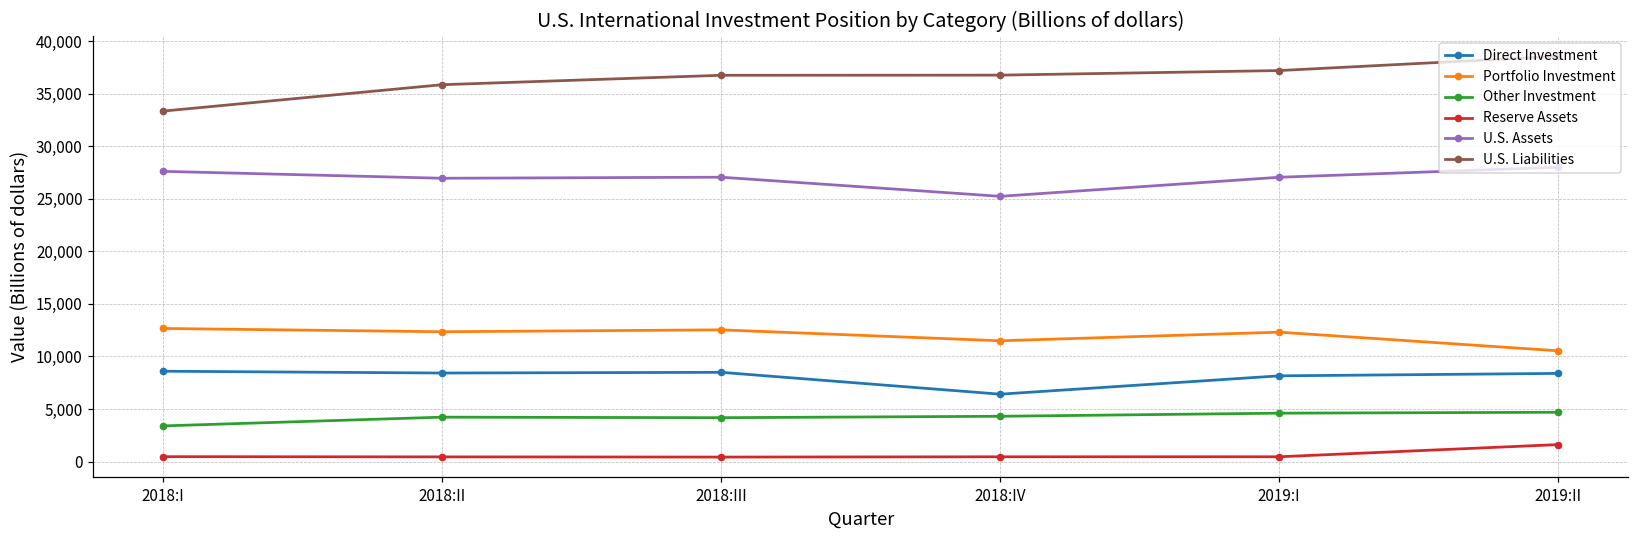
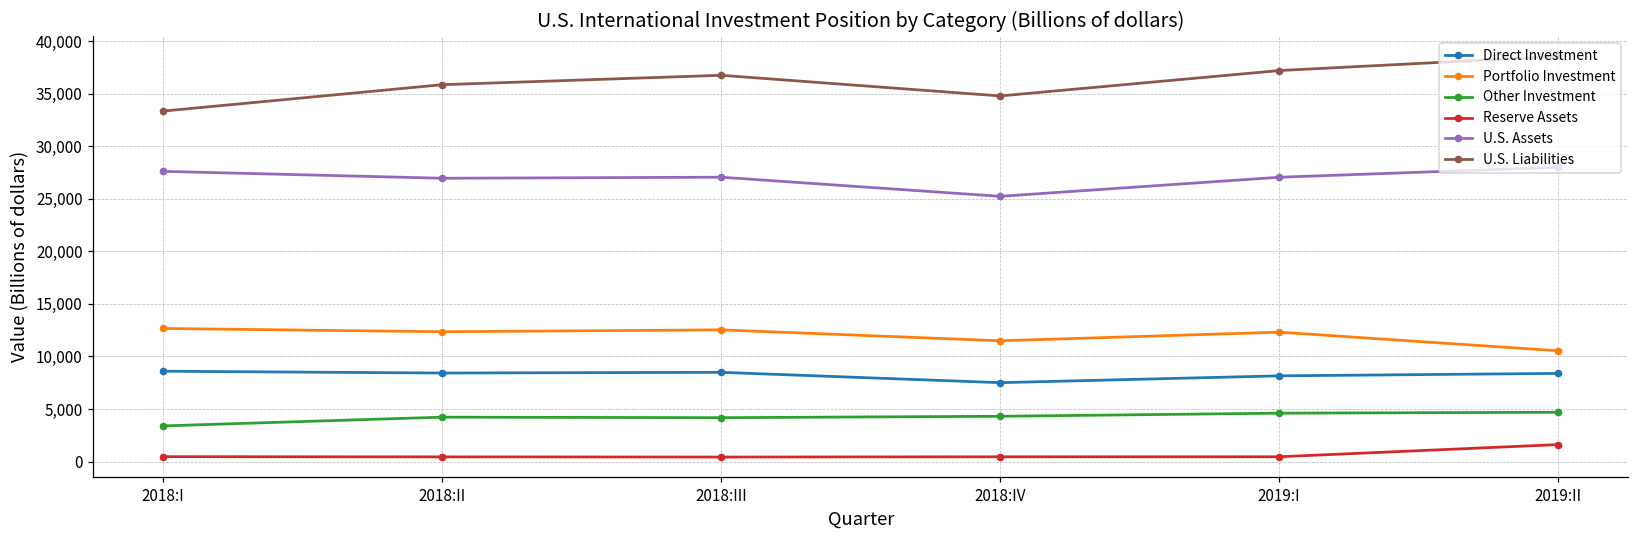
Direct Investment, 2018:IV: 6,000 -> 8,000
U.S. Liabilities, 2018:IV: 37,000 -> 35,000
